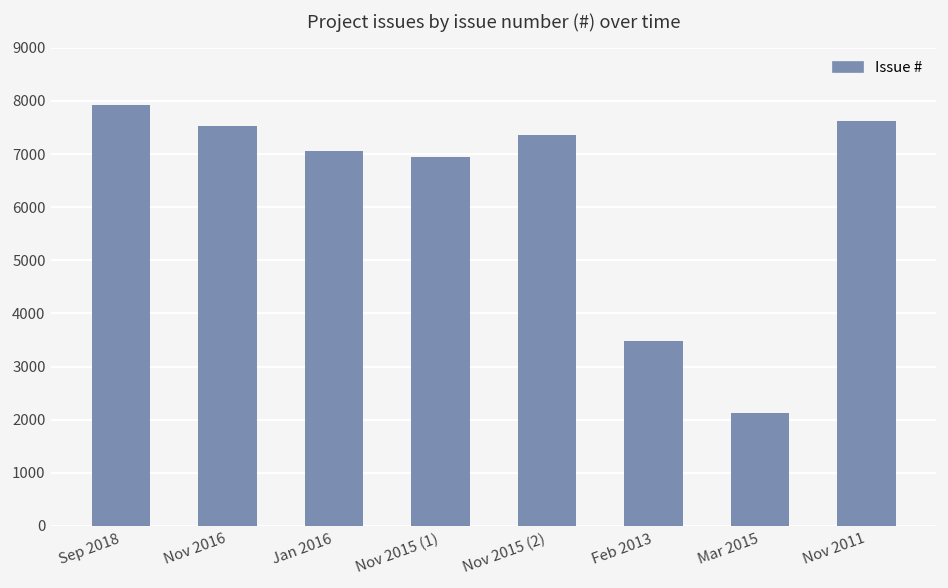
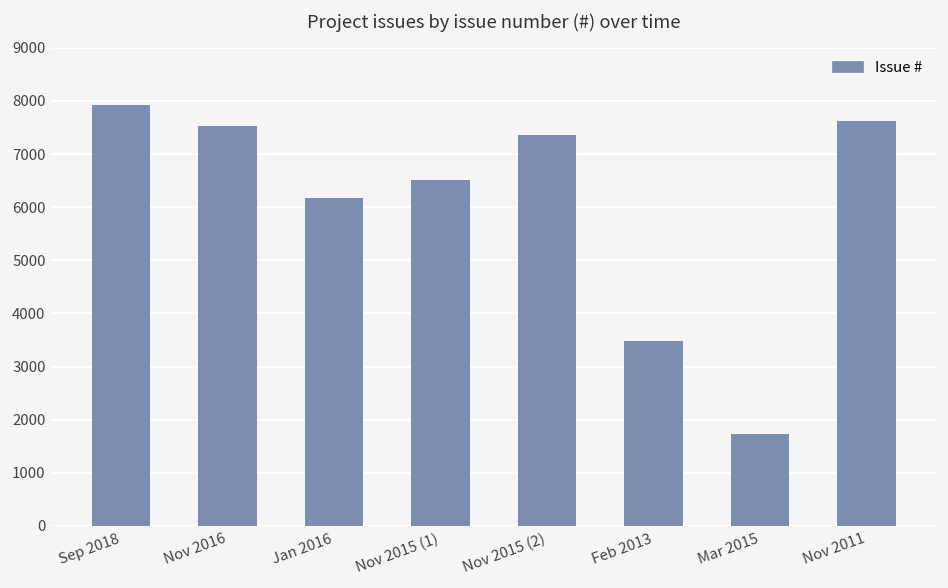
Jan 2016: 7100 -> 6200
Nov 2015 (1): 7000 -> 6500
Mar 2015: 2100 -> 1700
